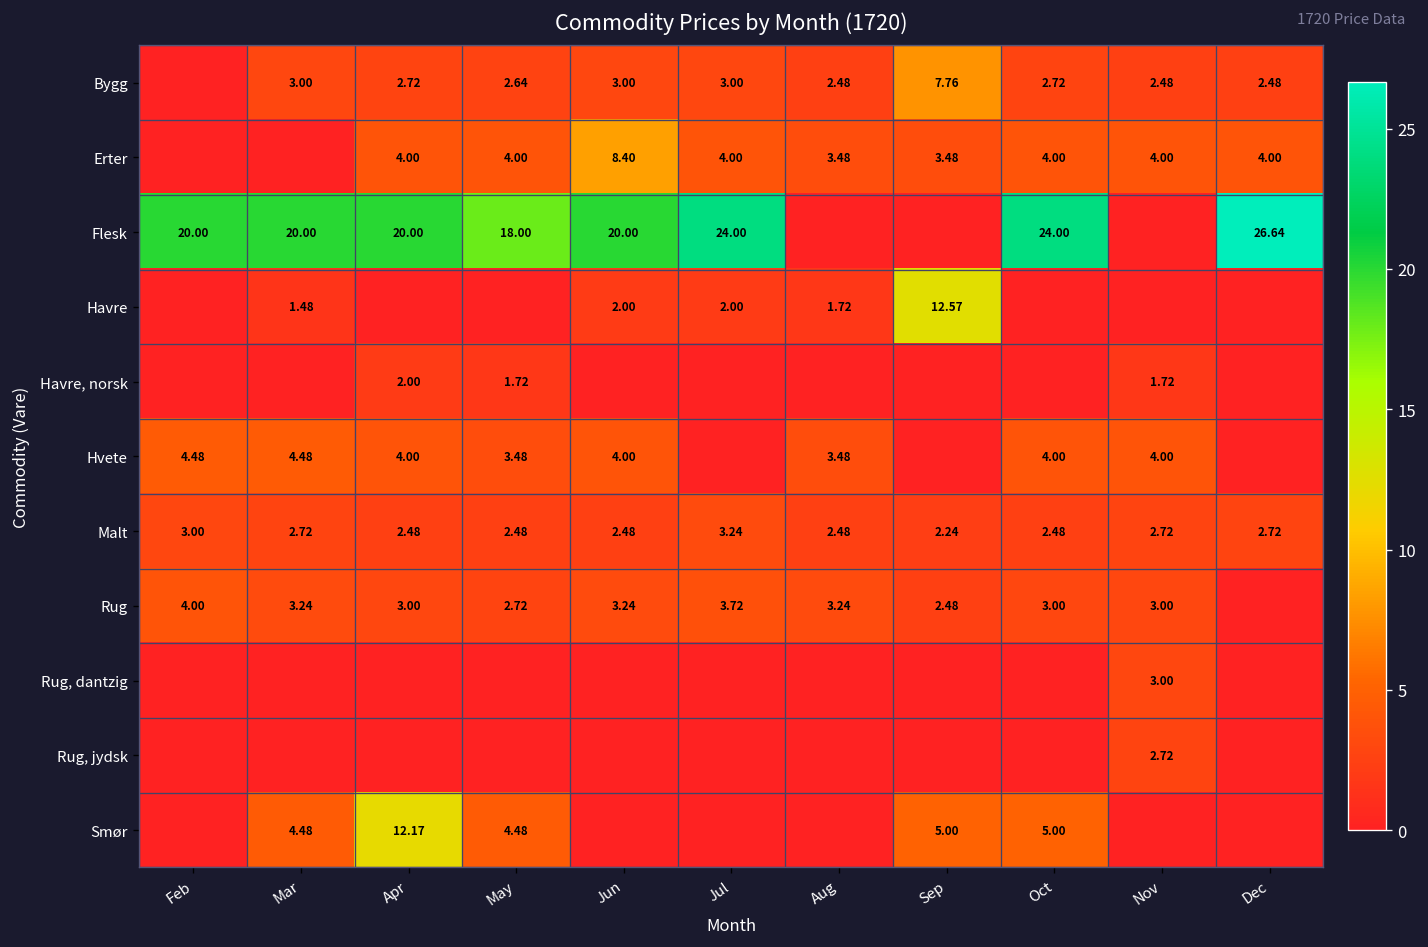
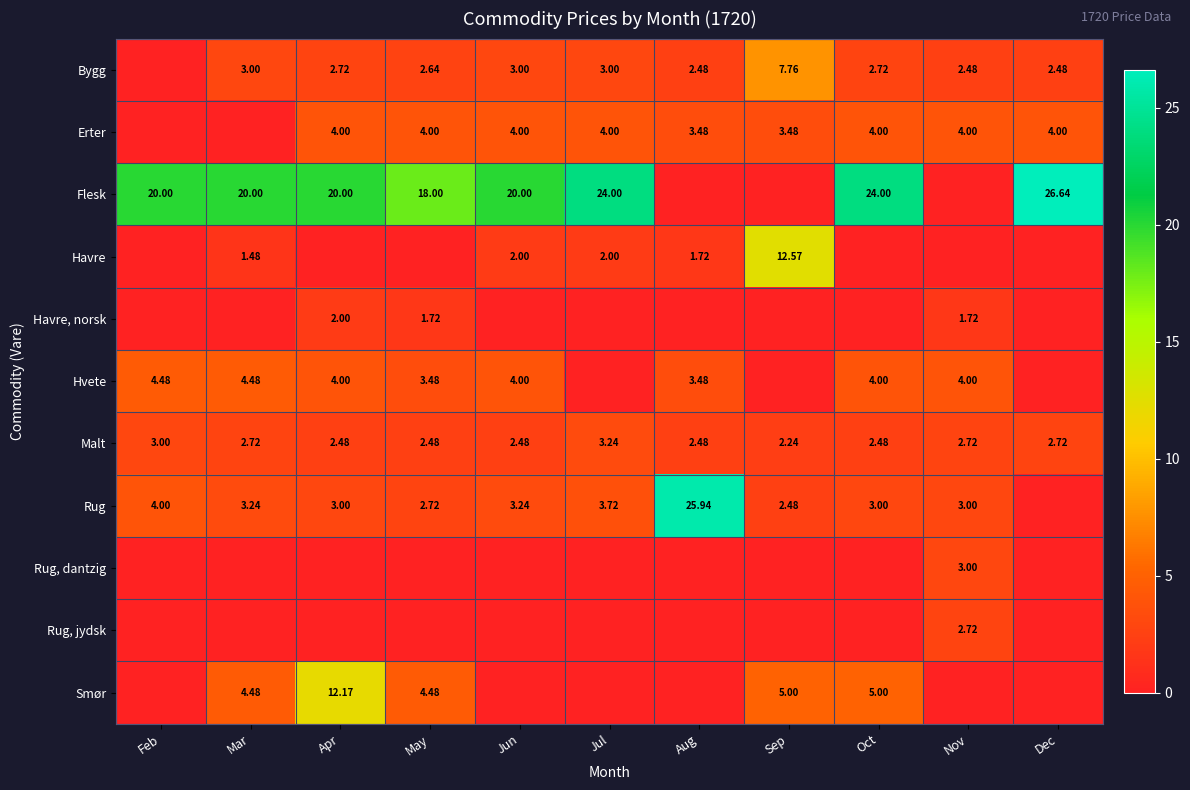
Erter, Jun: 8.40 -> 4.00
Rug, Aug: 3.24 -> 25.94
